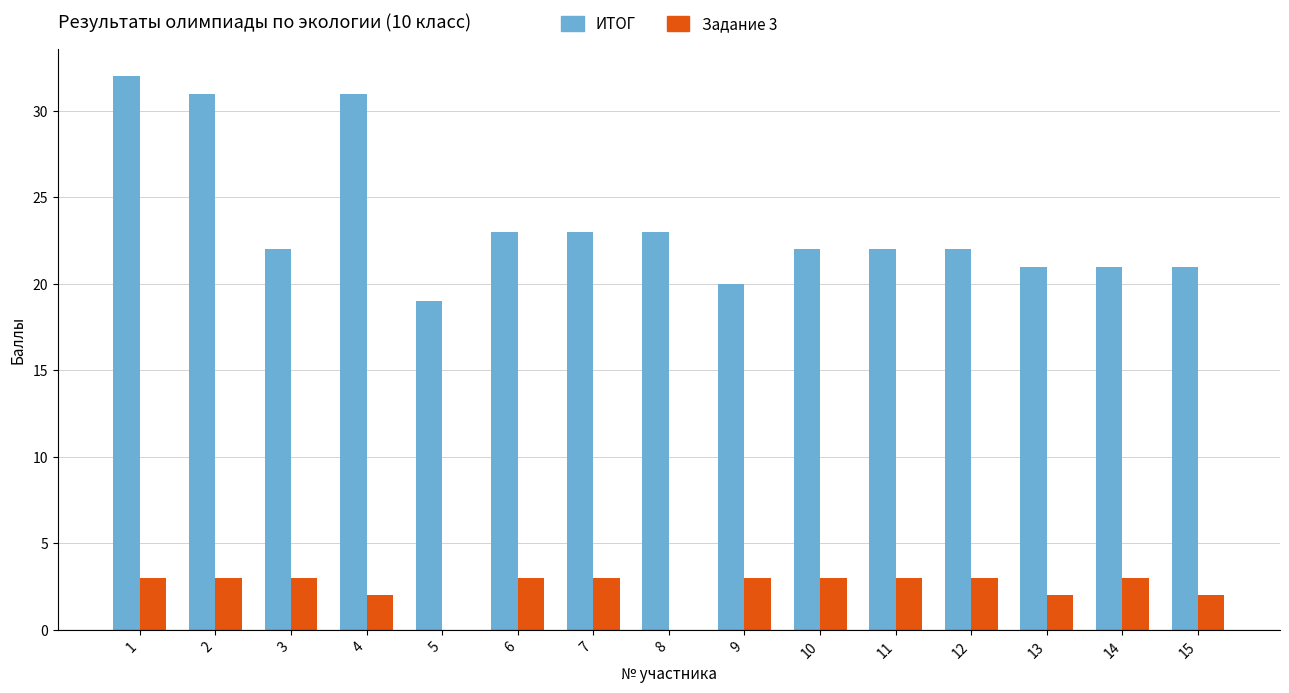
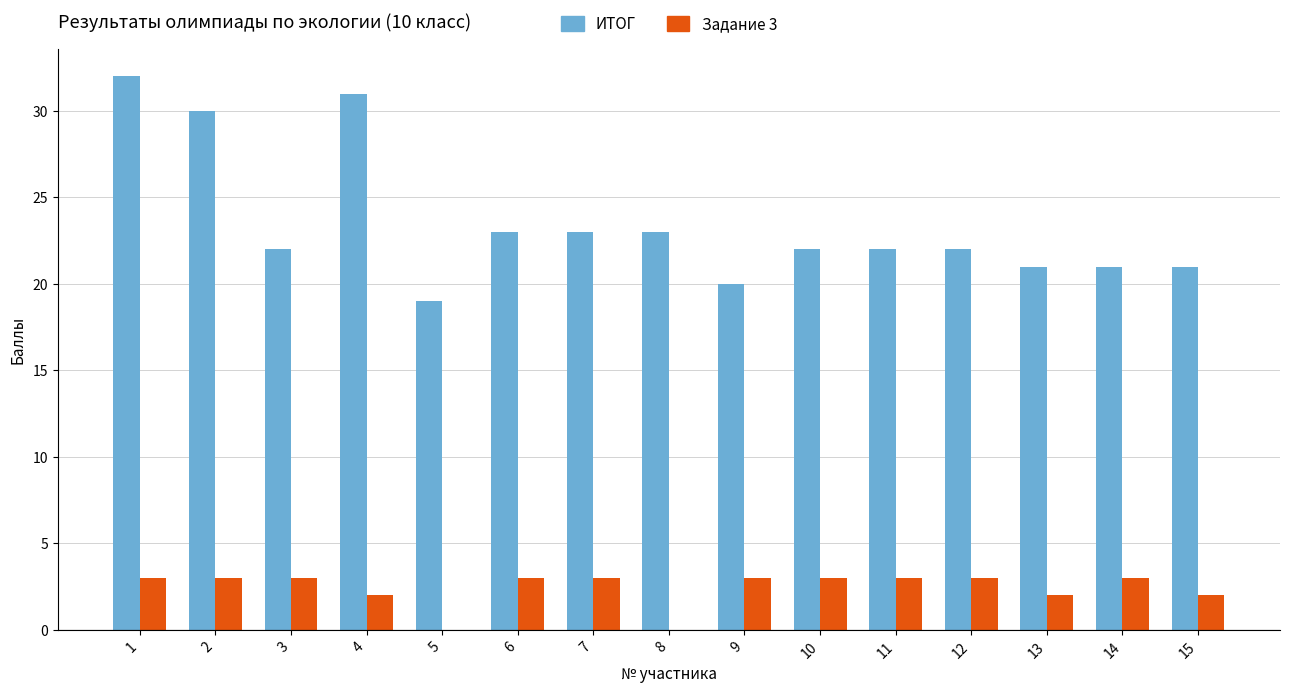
ИТОГ, 2: 31 -> 30
